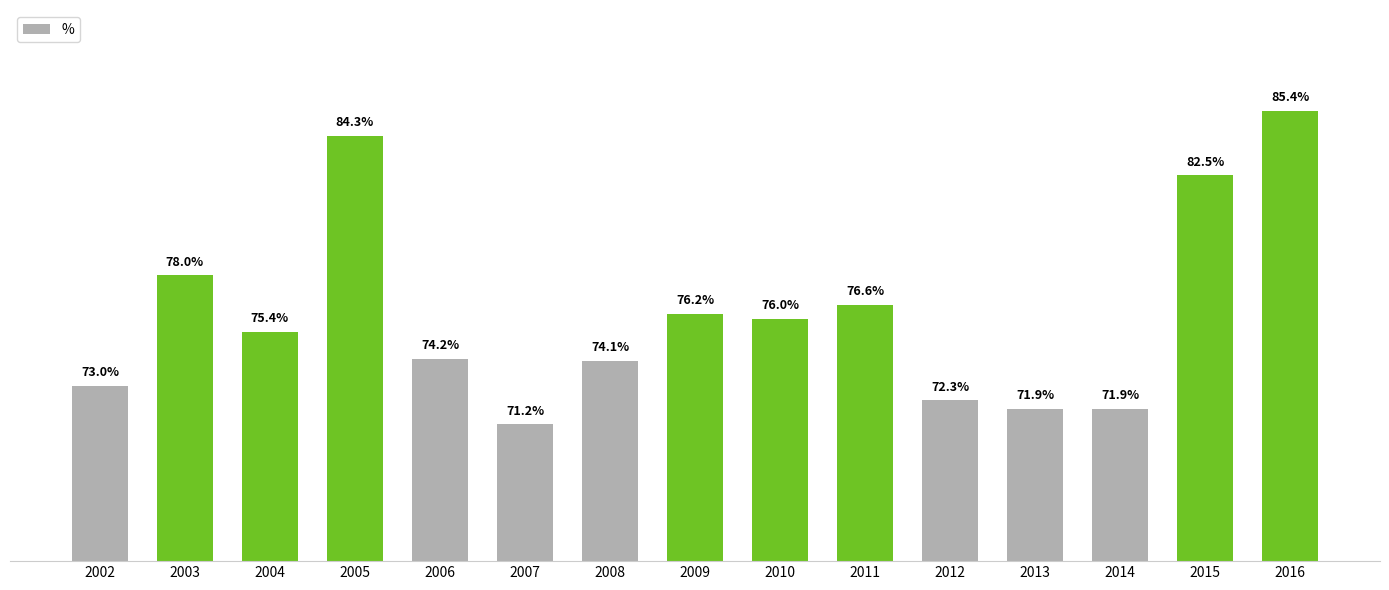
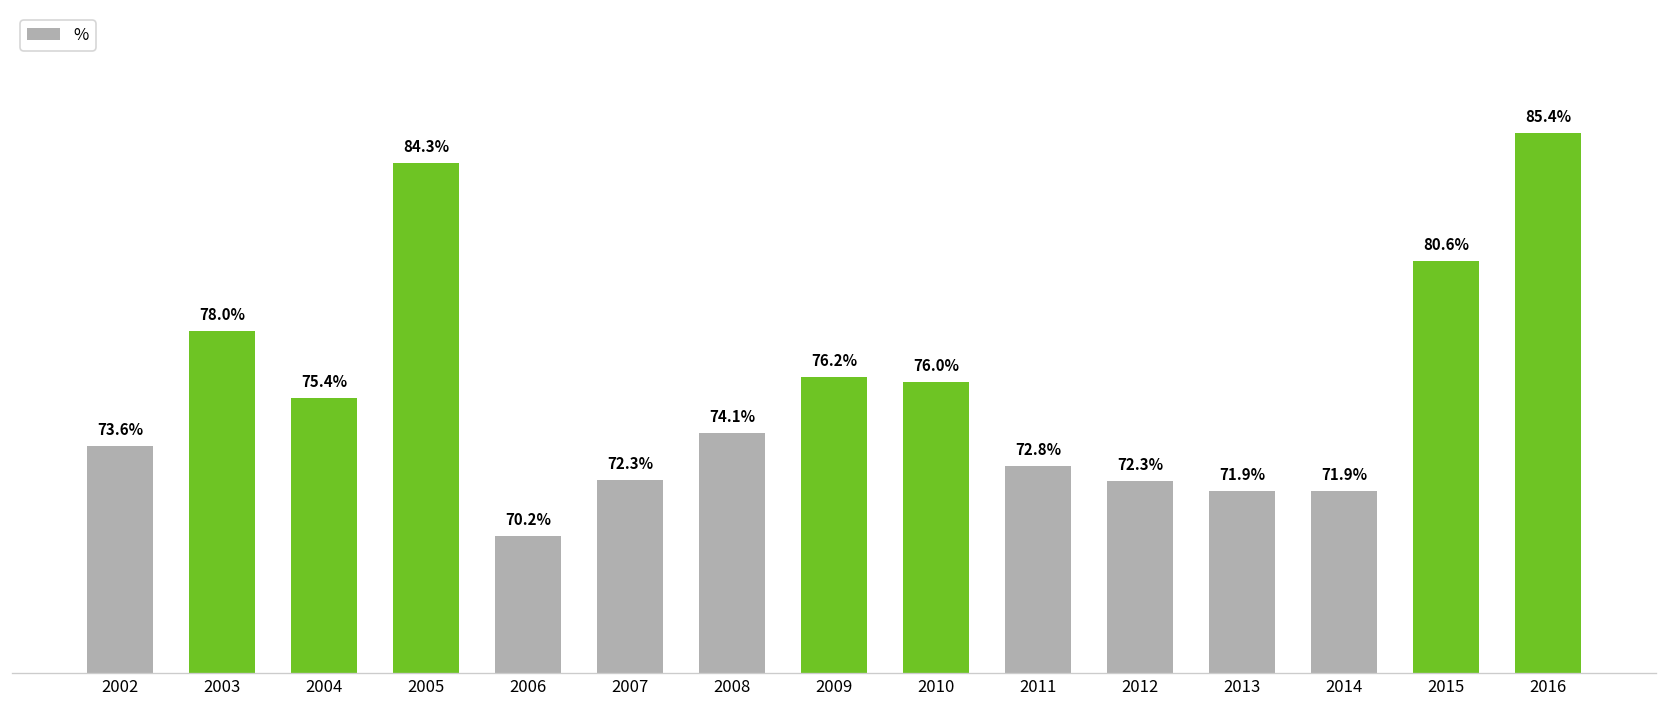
2002: 73.0% -> 73.6%
2006: 74.2% -> 70.2%
2007: 71.2% -> 72.3%
2011: 76.6% -> 72.8%
2015: 82.5% -> 80.6%
